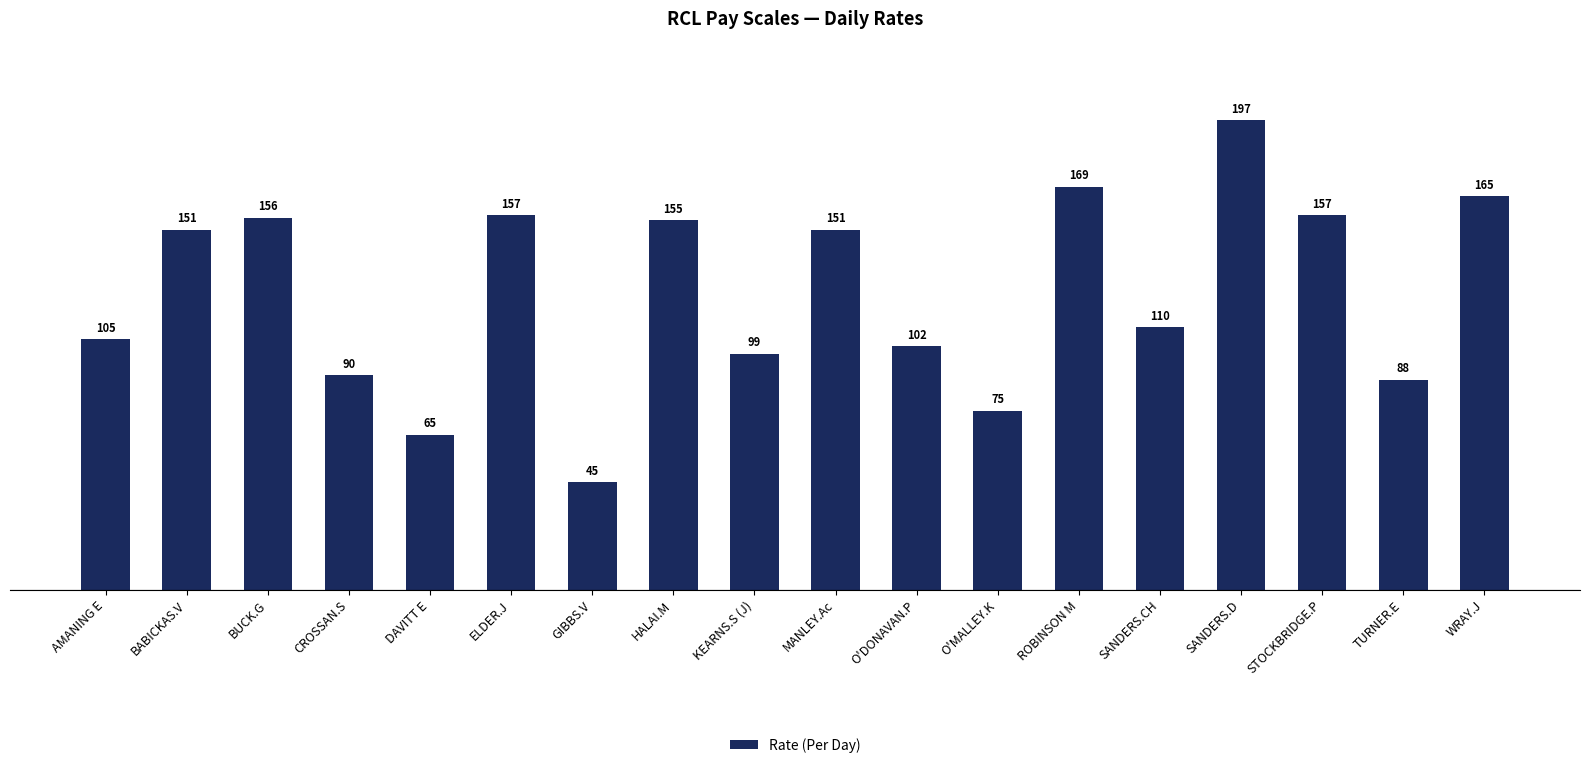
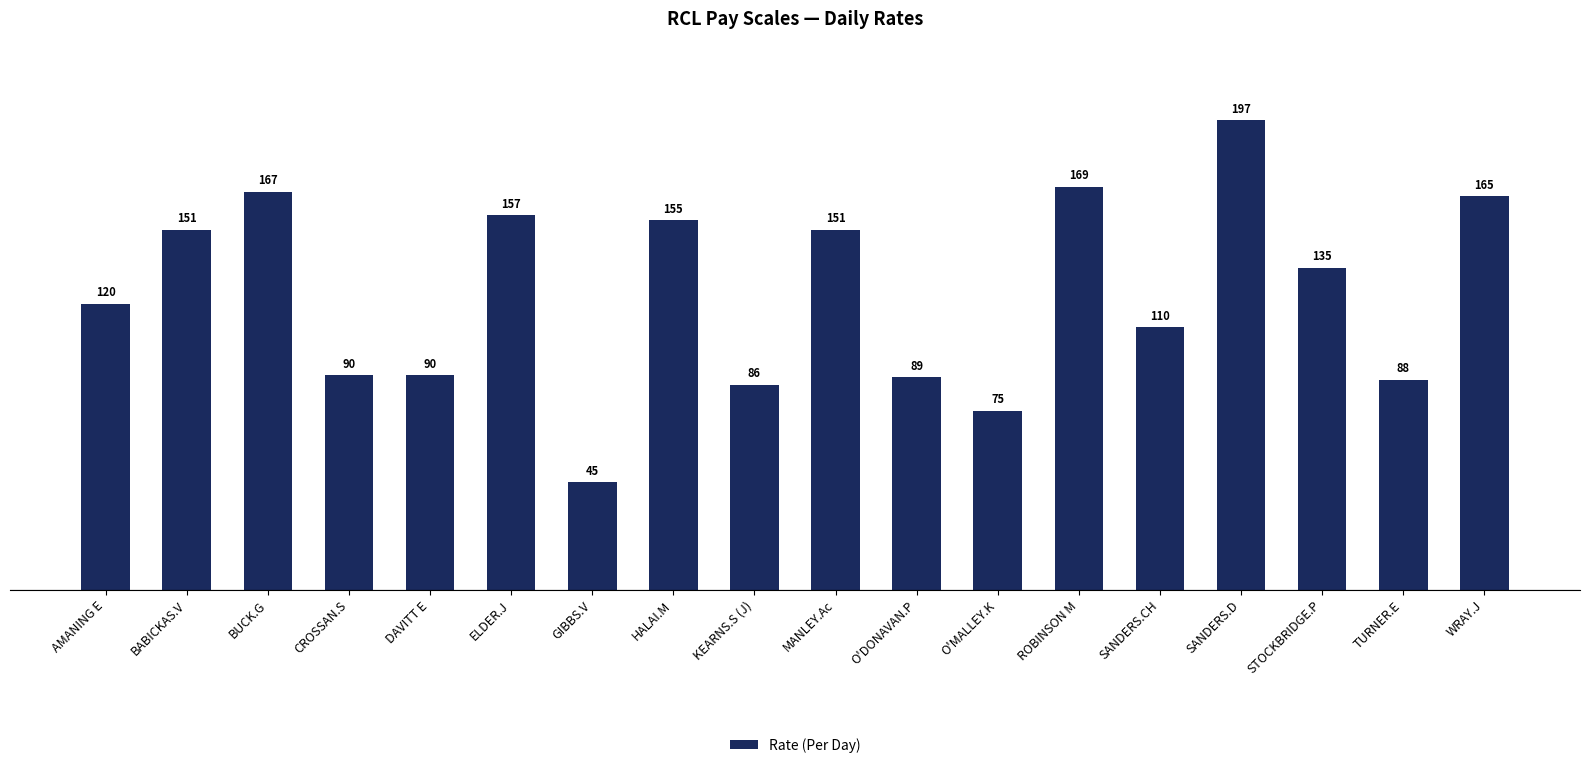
AMANING E: 105 -> 120
BUCK.G: 156 -> 167
DAVITT E: 65 -> 90
KEARNS.S (J): 99 -> 86
O'DONAVAN.P: 102 -> 89
STOCKBRIDGE.P: 157 -> 135
